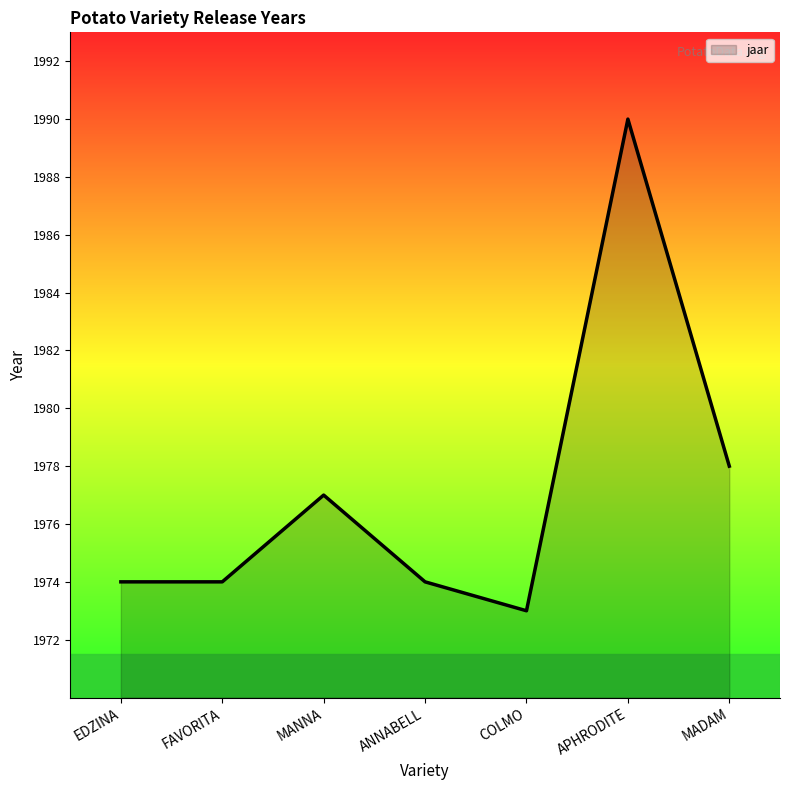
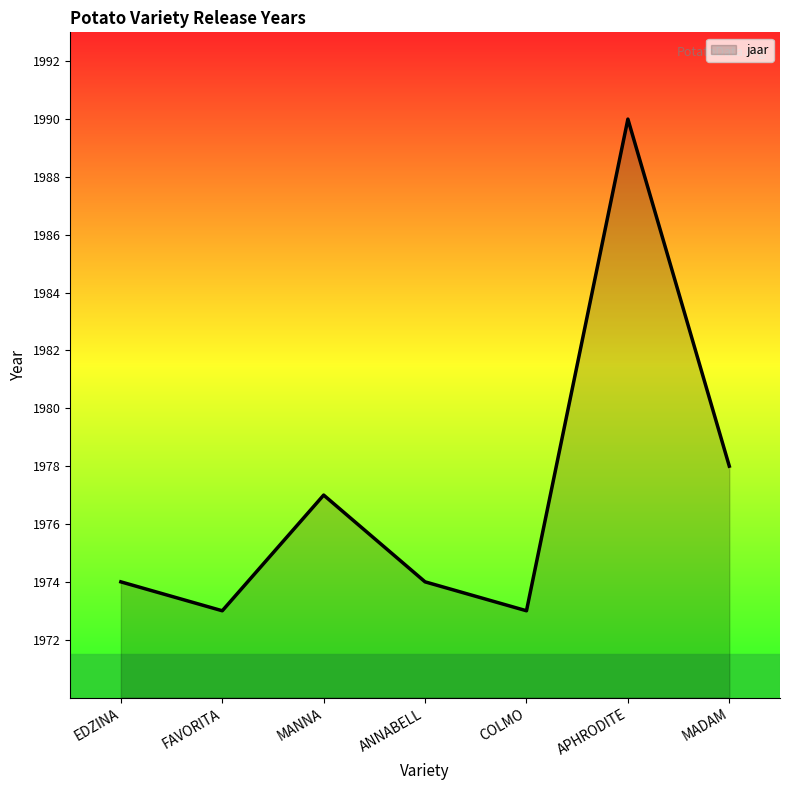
FAVORITA: 1974 -> 1973
